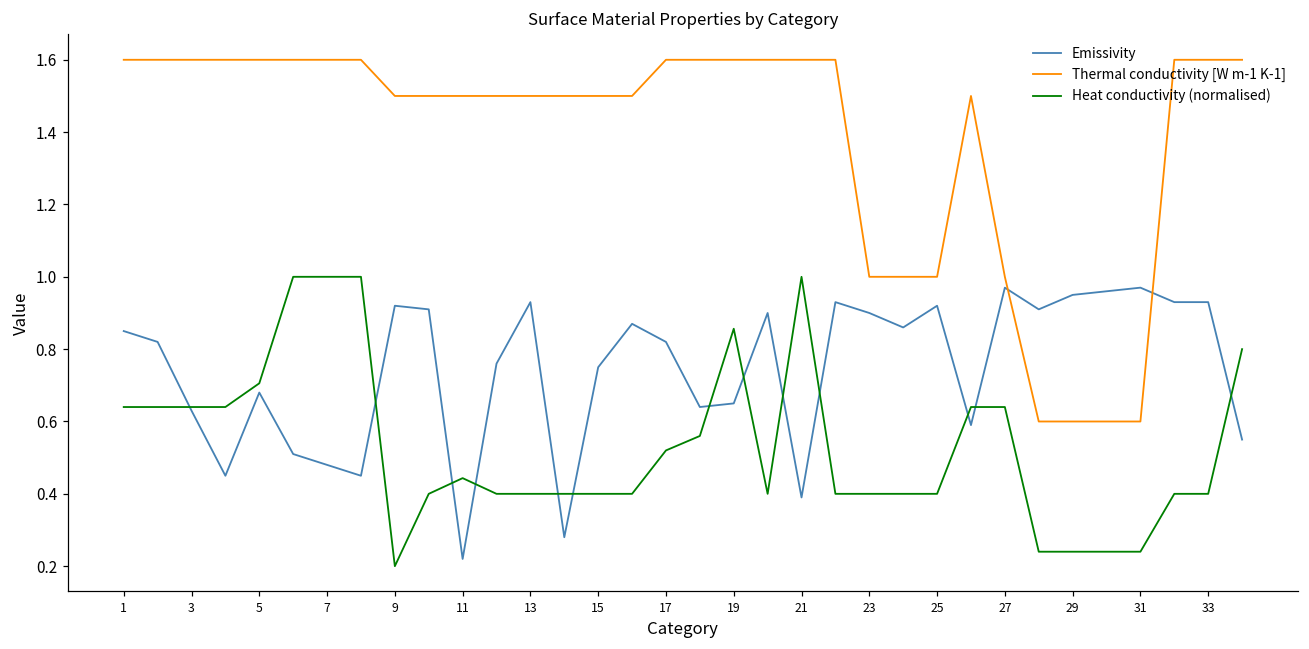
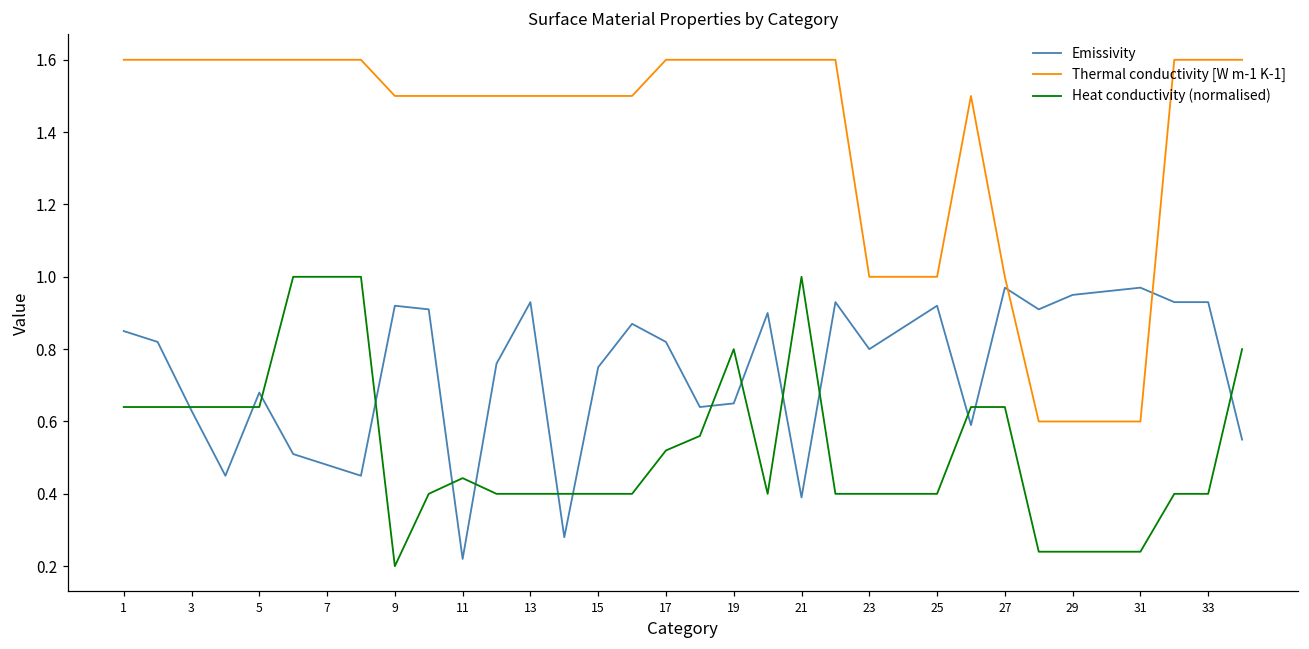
Heat conductivity (normalised), 5: 0.71 -> 0.64
Heat conductivity (normalised), 19: 0.86 -> 0.80
Emissivity, 23: 0.9 -> 0.8
